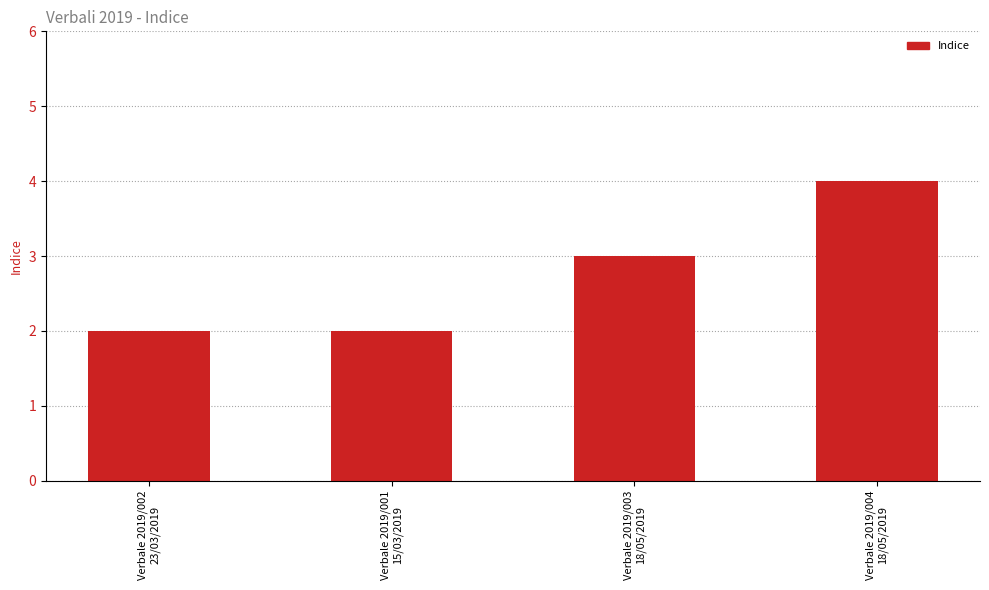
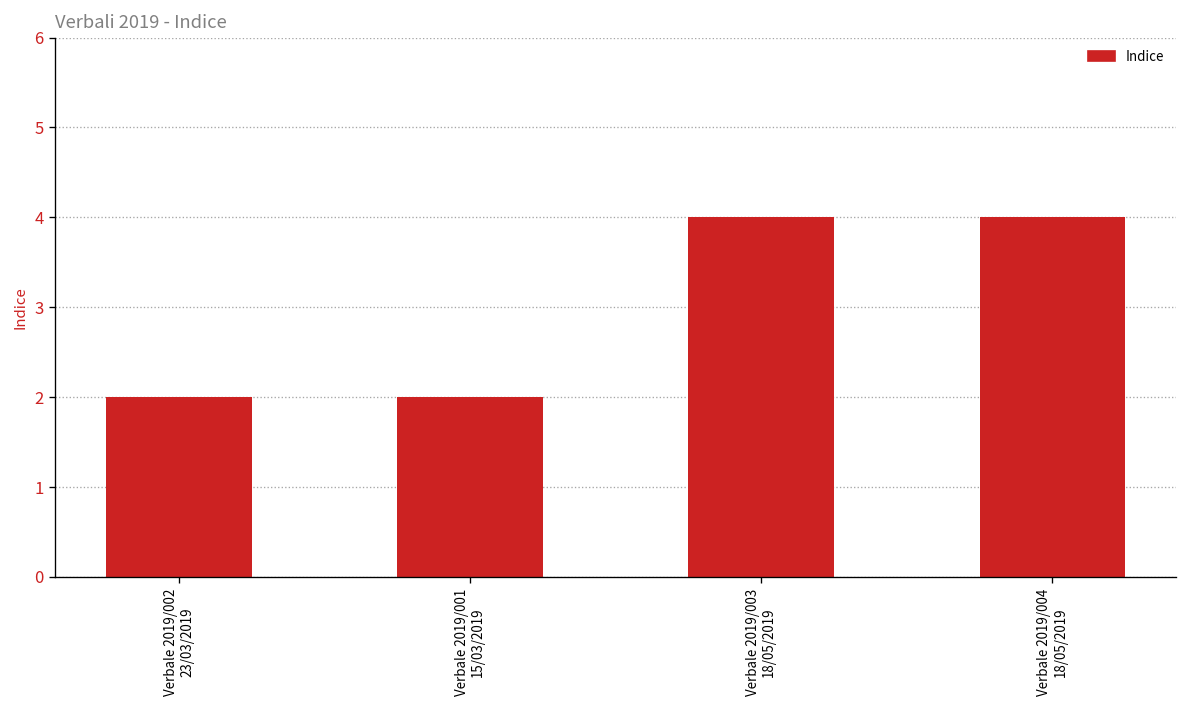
Verbale 2019/003 18/05/2019: 3 -> 4
